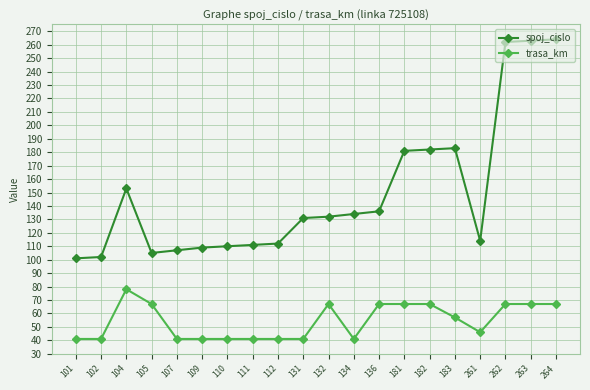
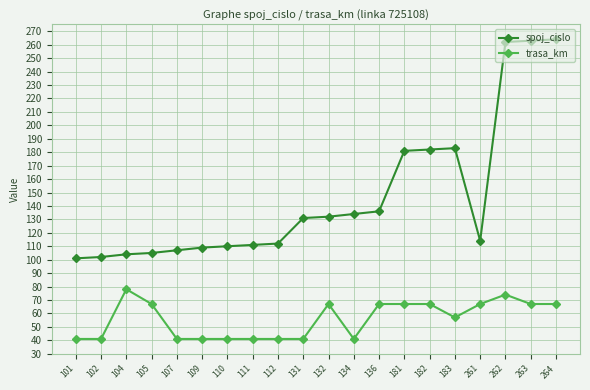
spoj_cislo, 104: 153 -> 104
trasa_km, 261: 46 -> 67
trasa_km, 262: 67 -> 74
